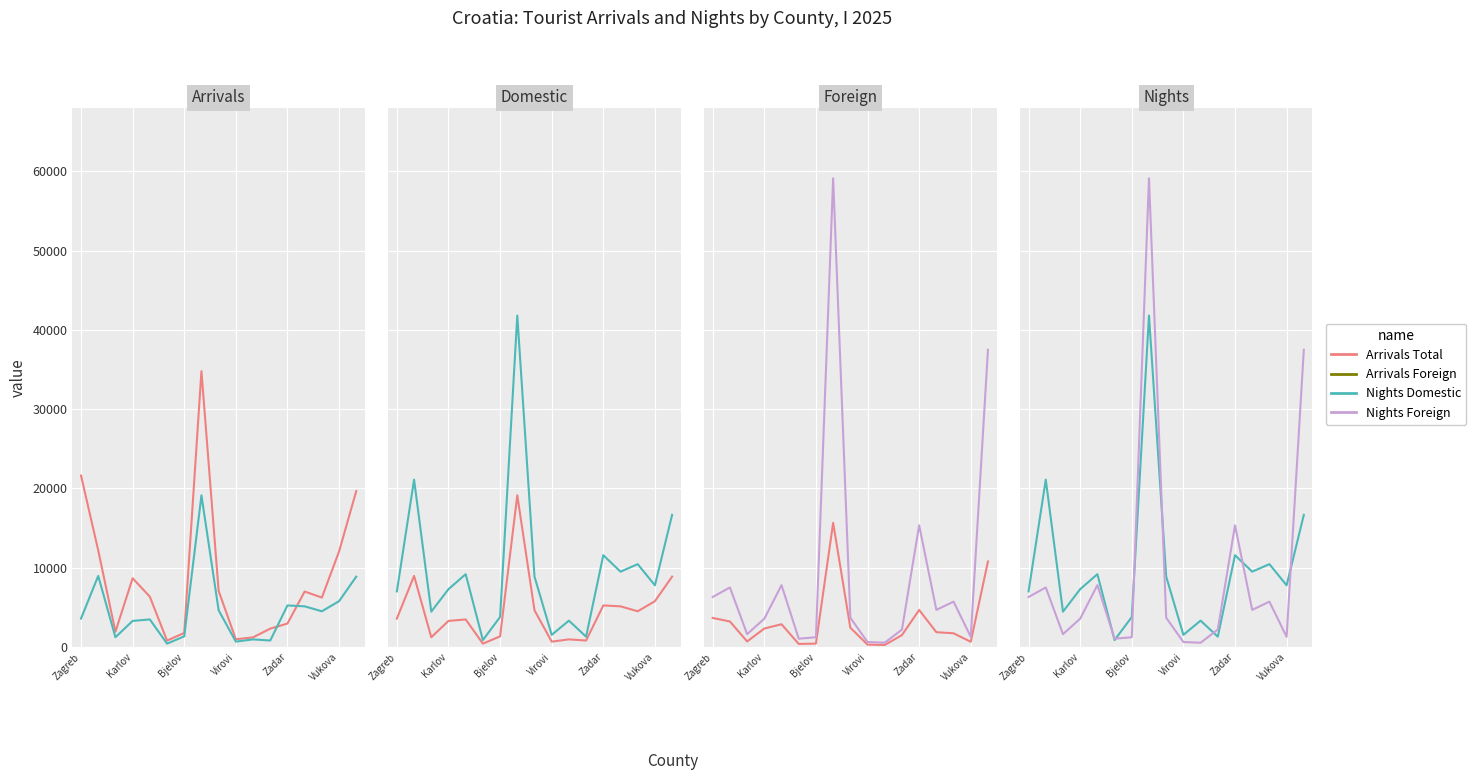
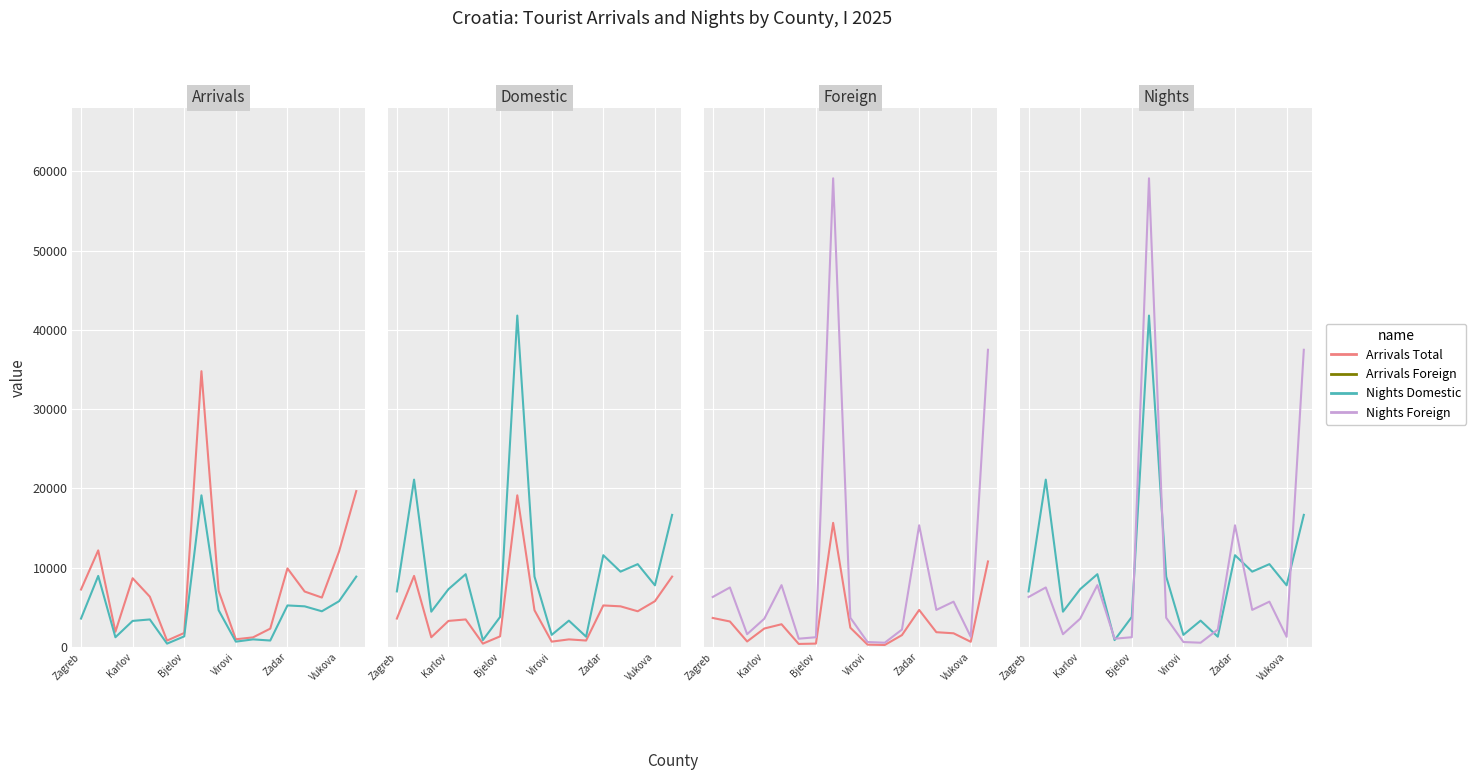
Arrivals, Arrivals Total, Zagreb: 22000 -> 7000
Arrivals, Arrivals Total, Zadar: 3000 -> 10000
